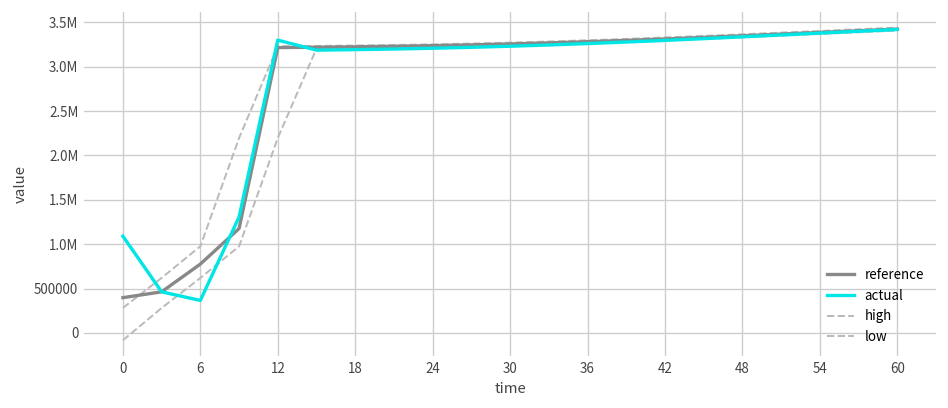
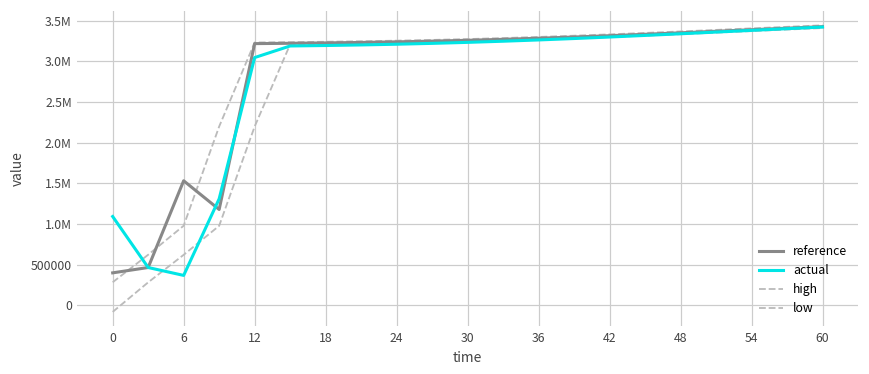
reference, 6: 800000 -> 1500000
actual, 12: 3300000 -> 3000000
